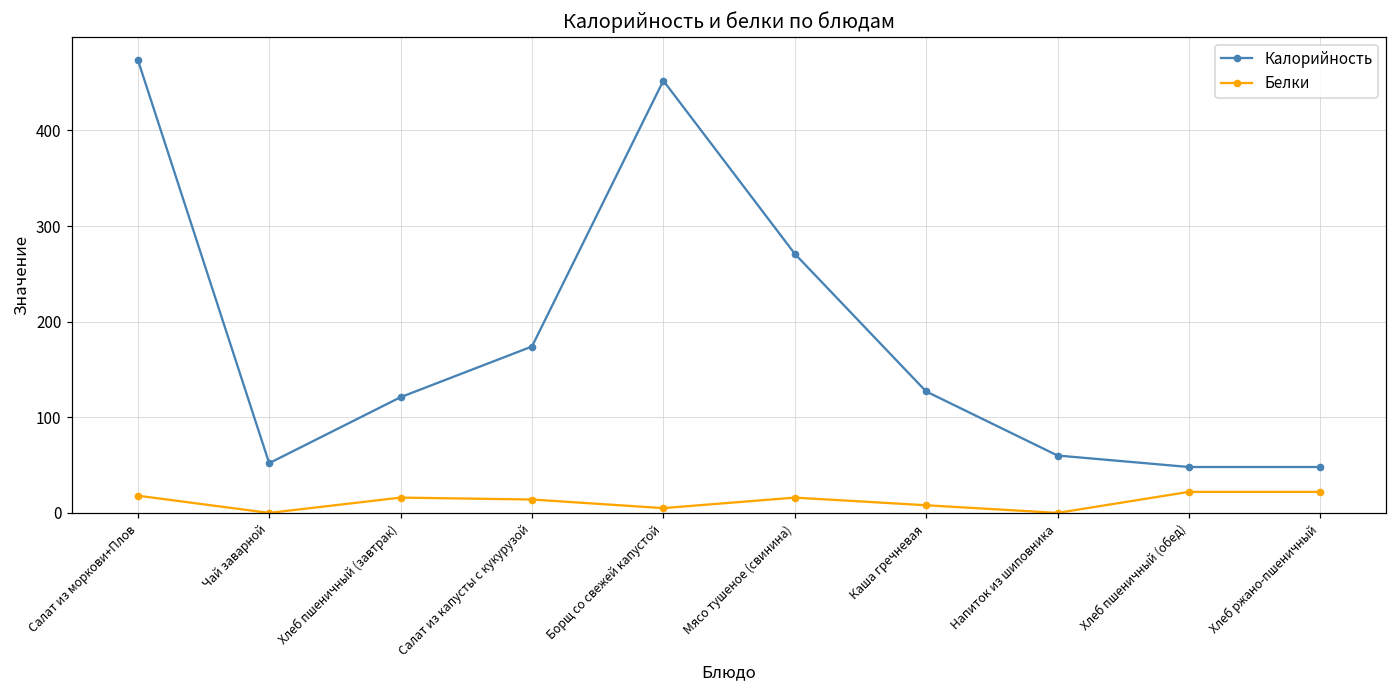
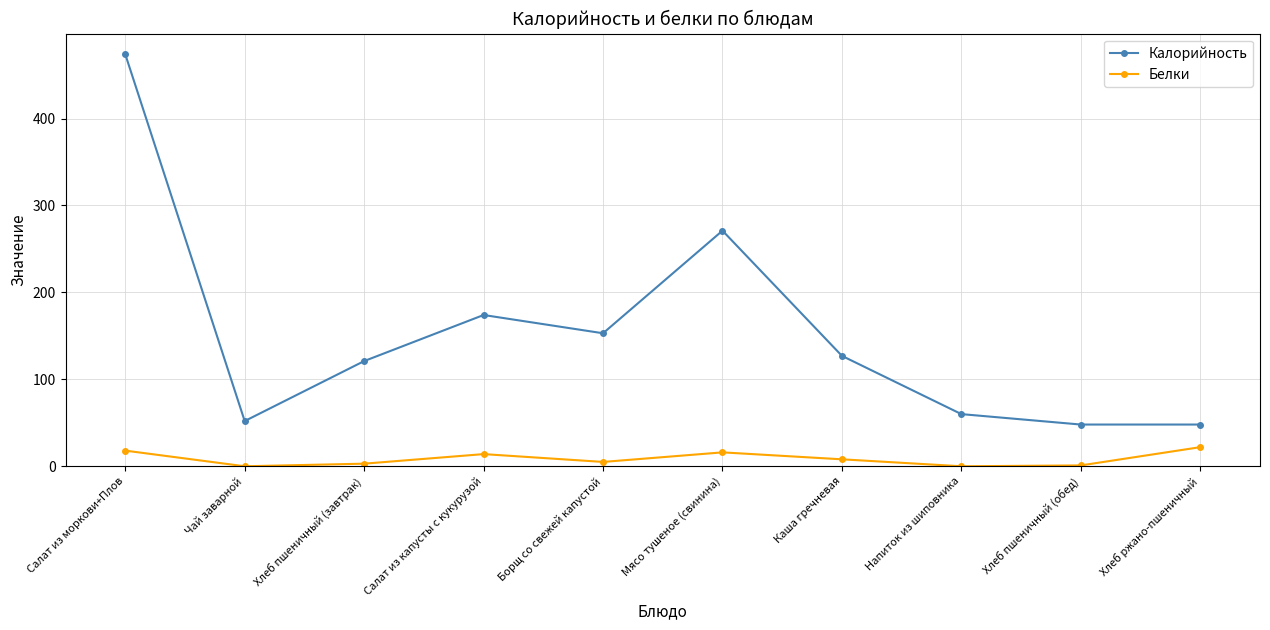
Белки, Хлеб пшеничный (завтрак): 20 -> 0
Калорийность, Борщ со свежей капустой: 450 -> 150
Белки, Хлеб пшеничный (обед): 20 -> 0
